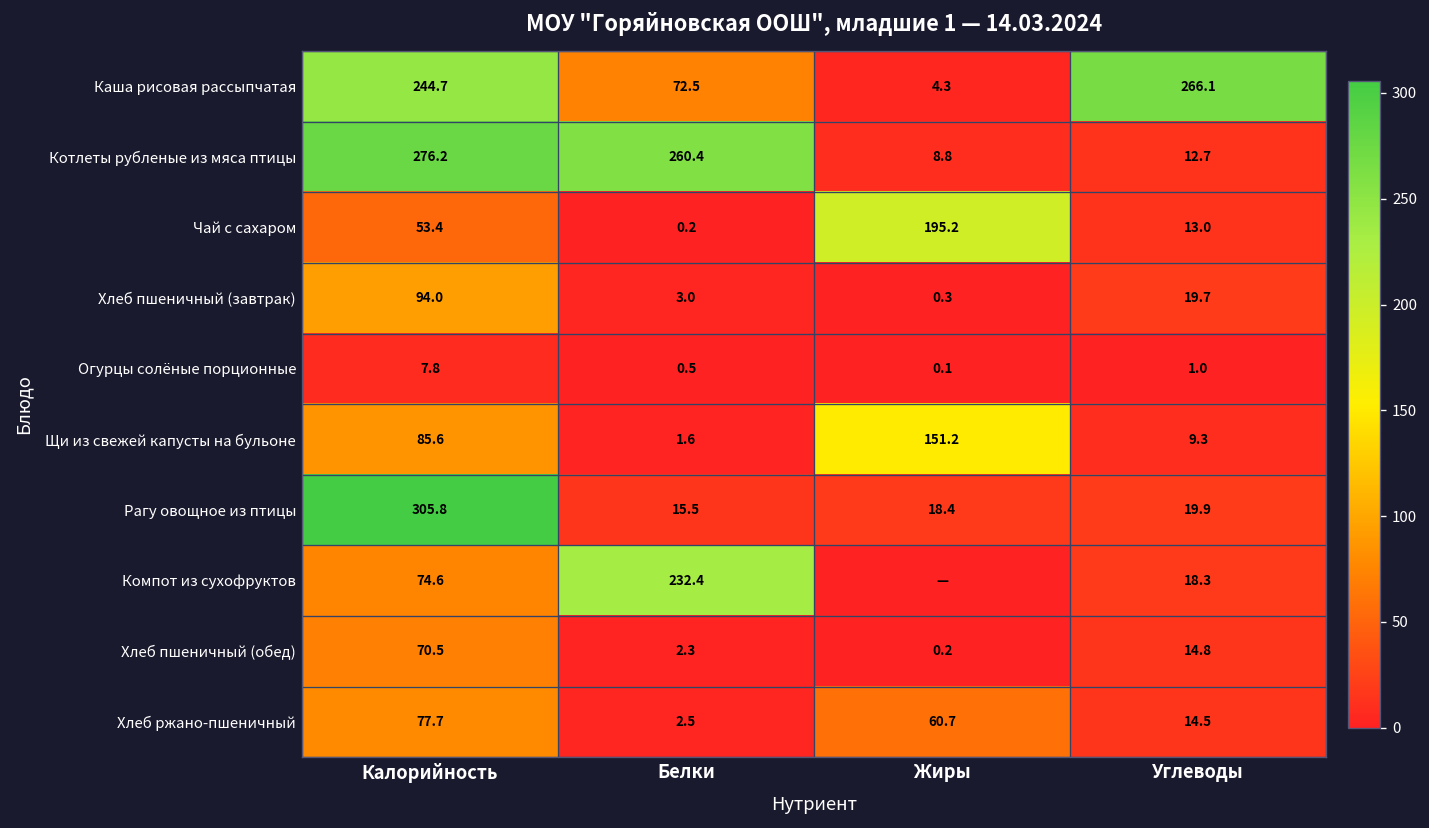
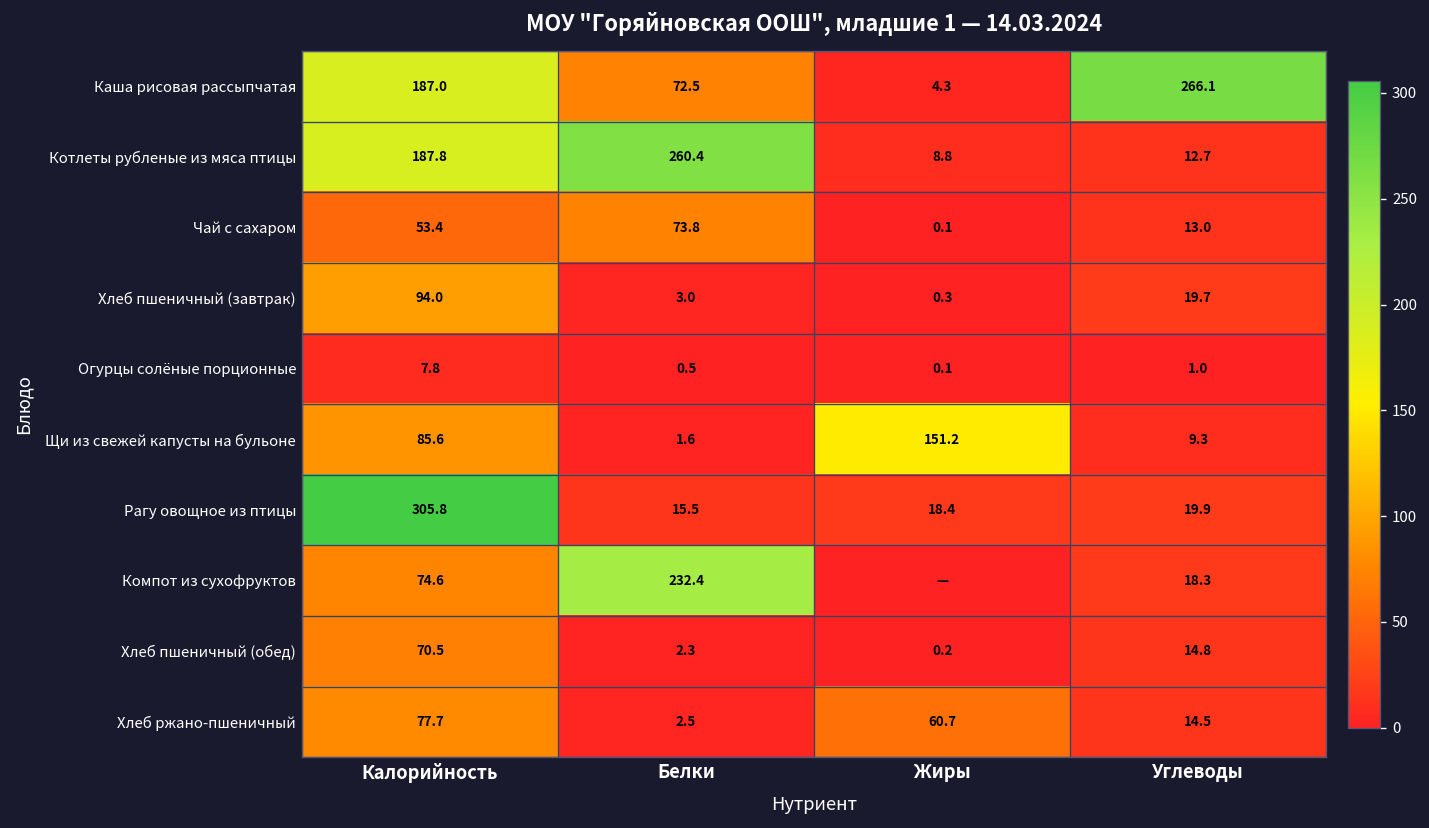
Каша рисовая рассыпчатая, Калорийность: 244.7 -> 187.0
Котлеты рубленые из мяса птицы, Калорийность: 276.2 -> 187.8
Чай с сахаром, Белки: 0.2 -> 73.8
Чай с сахаром, Жиры: 195.2 -> 0.1
